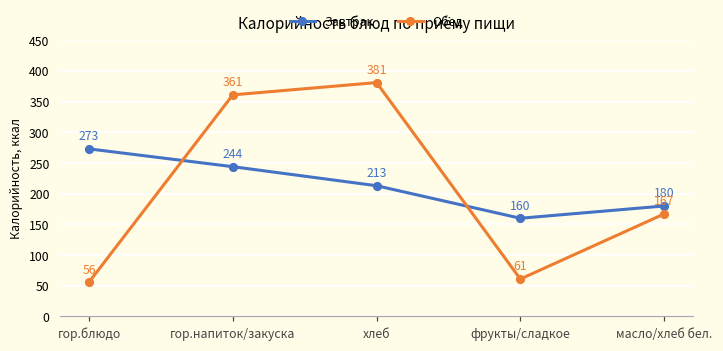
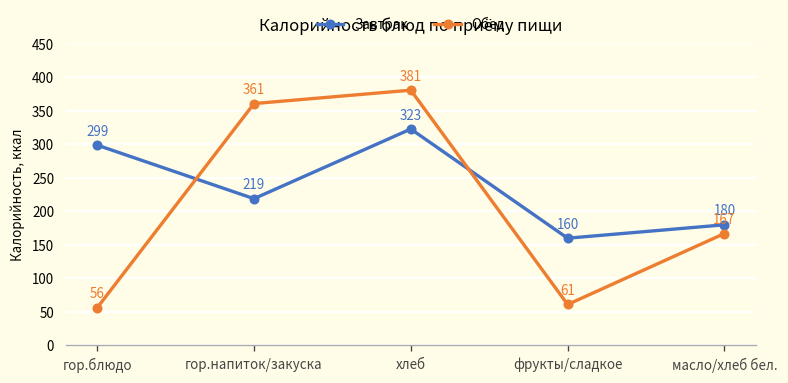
Завтрак, гор.блюдо: 273 -> 299
Завтрак, гор.напиток/закуска: 244 -> 219
Завтрак, хлеб: 213 -> 323
